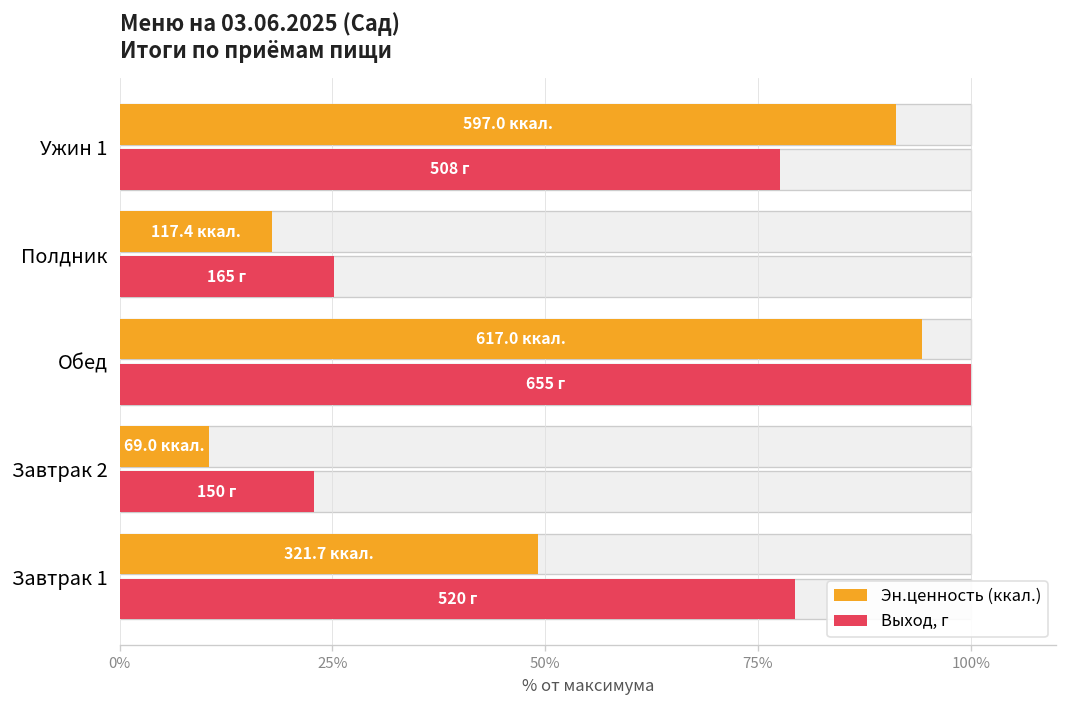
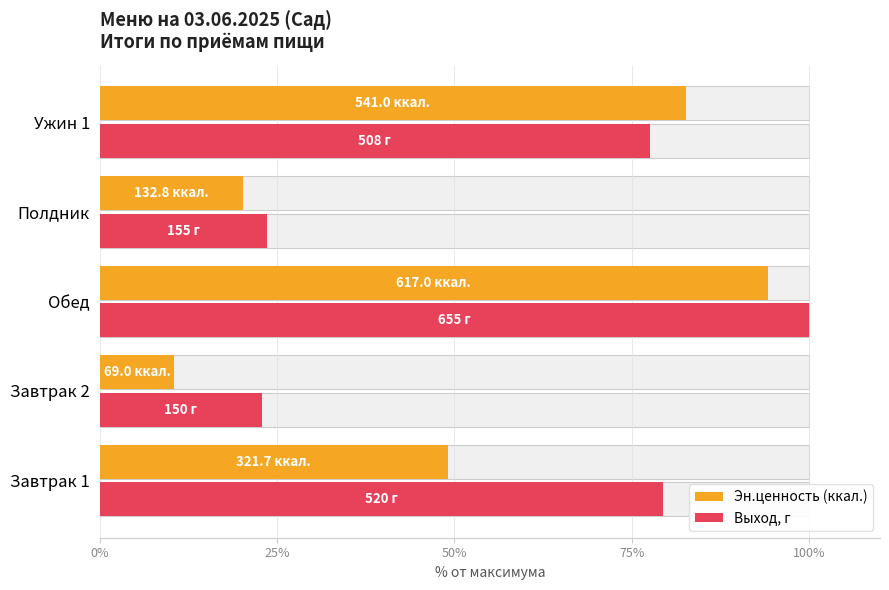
Эн.ценность (ккал.), Ужин 1: 597.0 -> 541.0
Эн.ценность (ккал.), Полдник: 117.4 -> 132.8
Выход, г, Полдник: 165 -> 155
